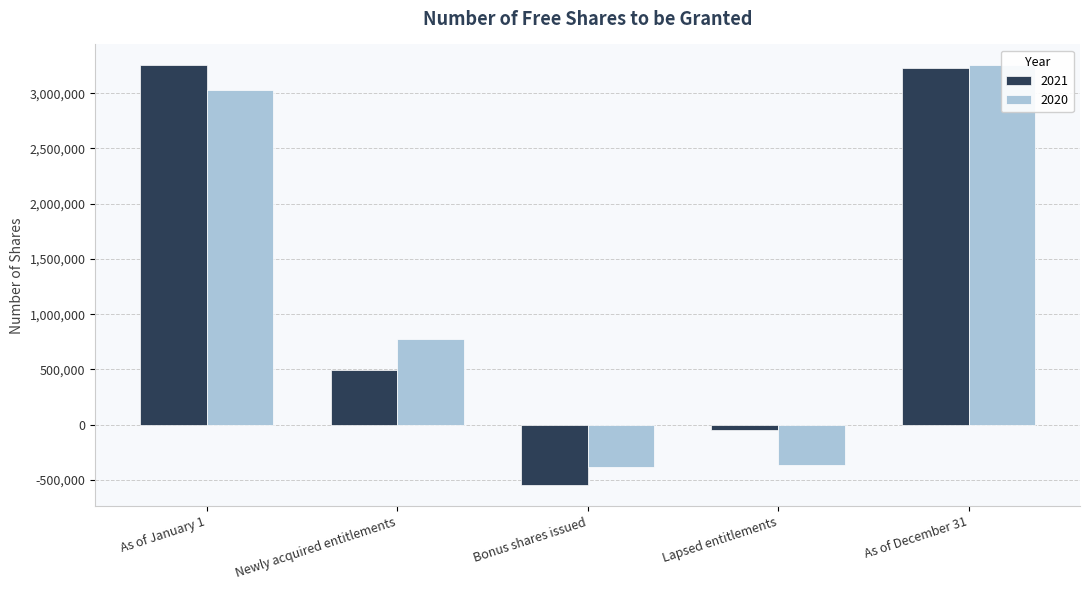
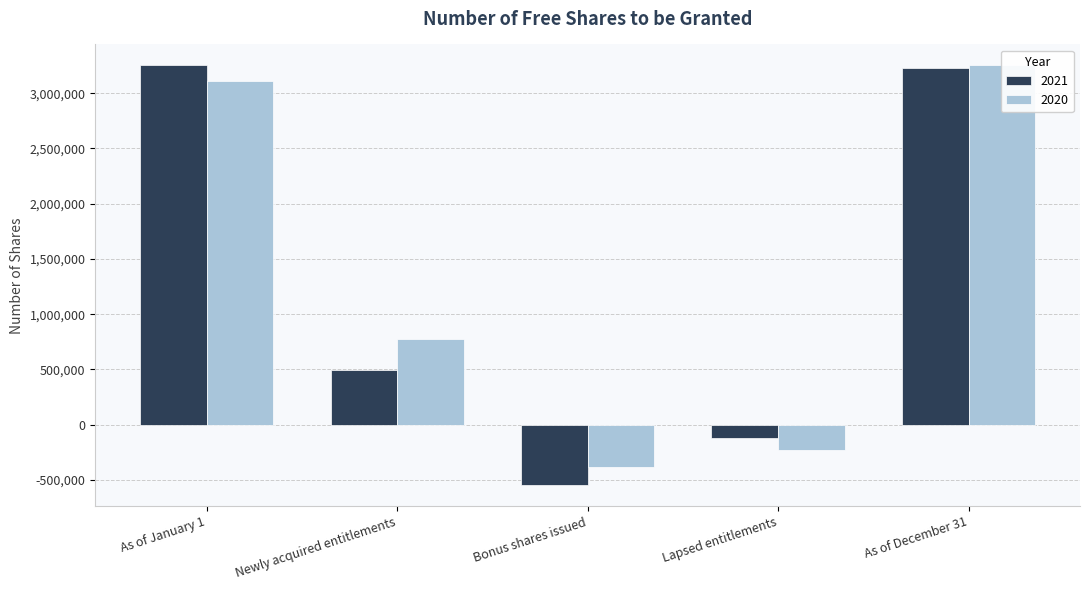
2020, As of January 1: 3,030,000 -> 3,110,000
2021, Lapsed entitlements: -50,000 -> -120,000
2020, Lapsed entitlements: -370,000 -> -230,000
